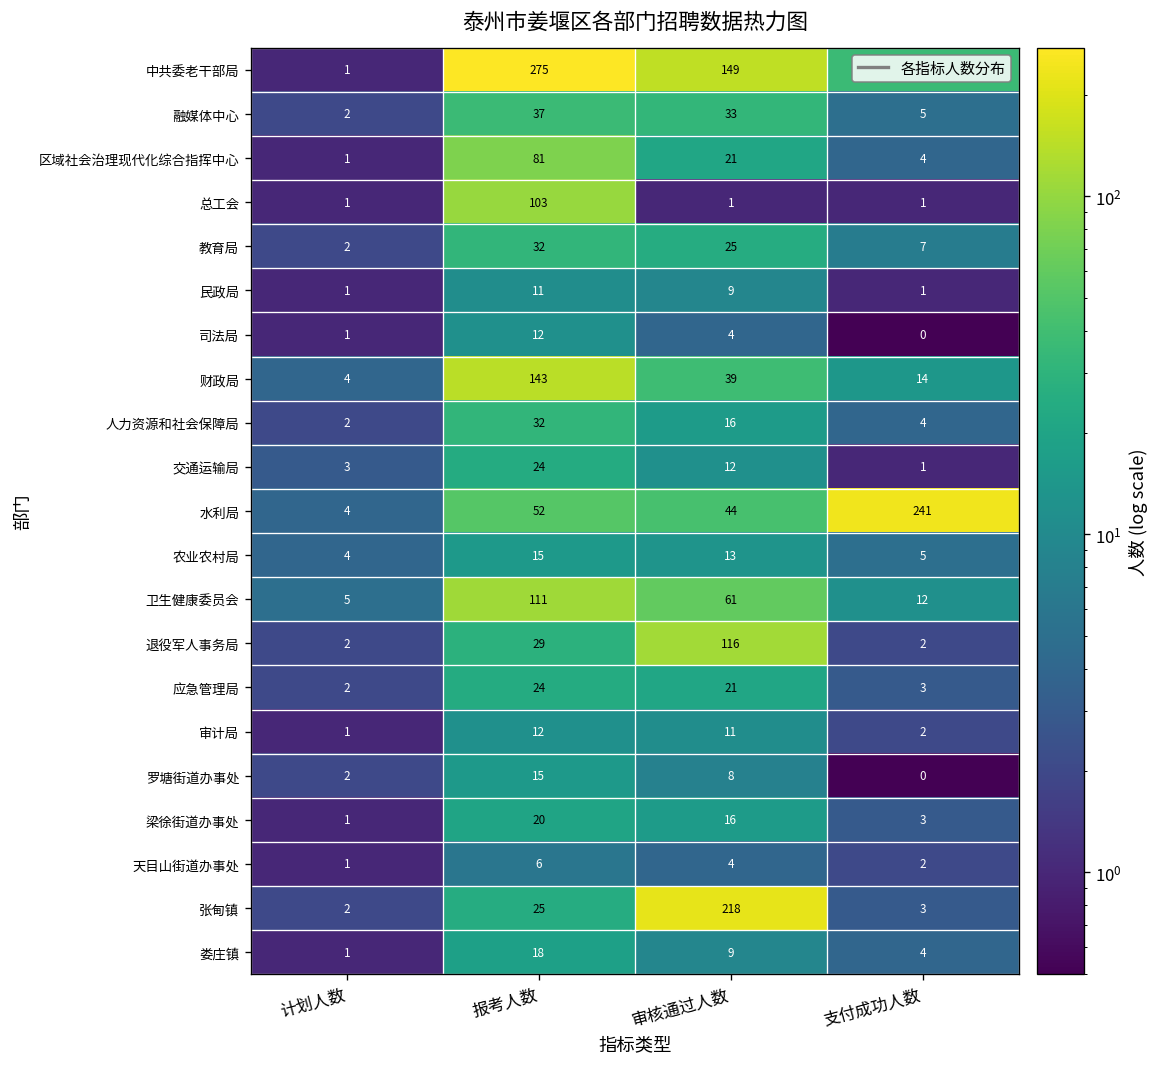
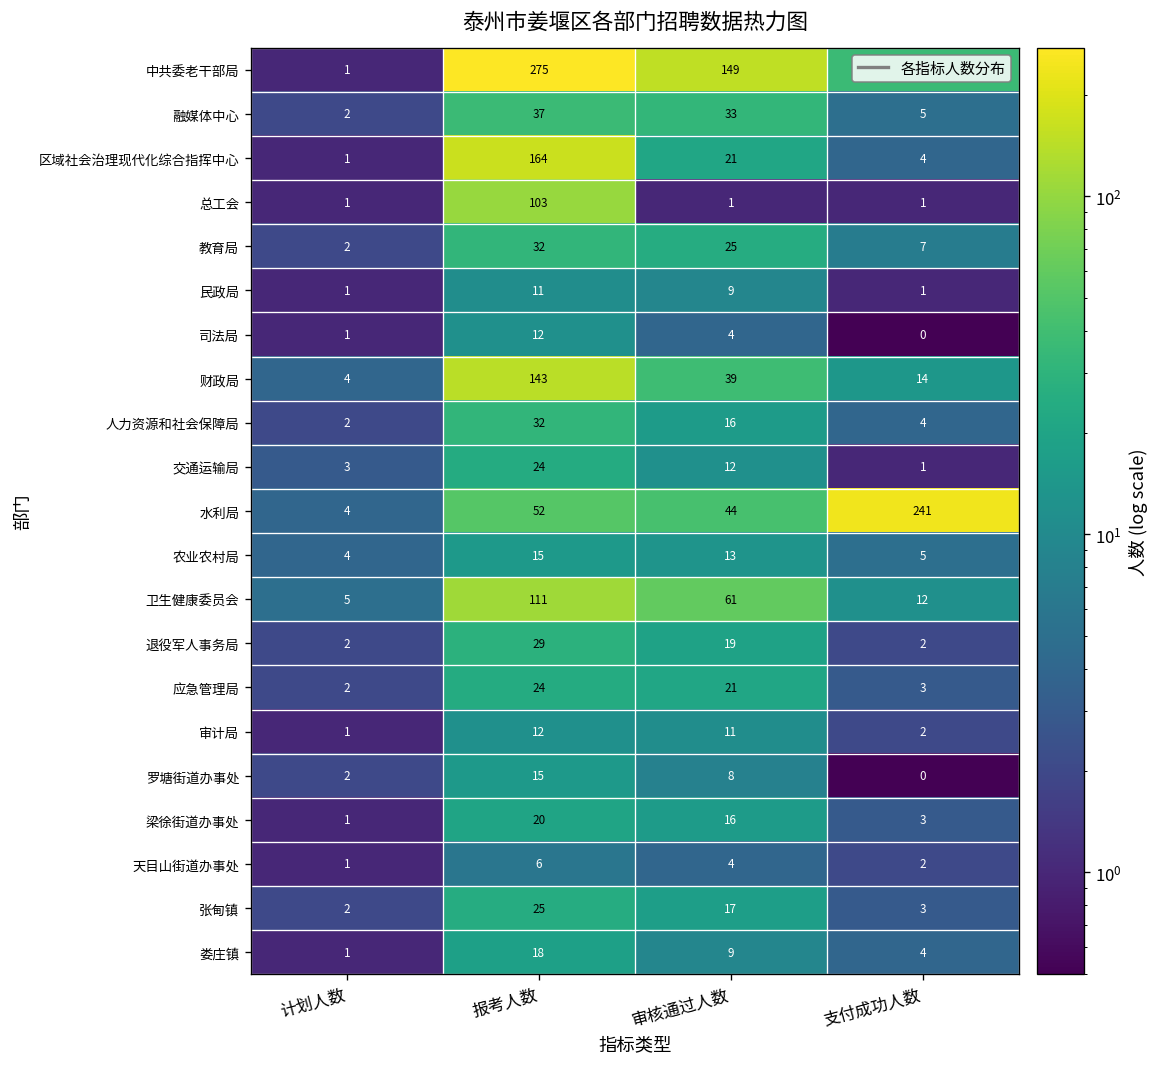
区域社会治理现代化综合指挥中心, 报考人数: 81 -> 164
退役军人事务局, 审核通过人数: 116 -> 19
张甸镇, 审核通过人数: 218 -> 17
